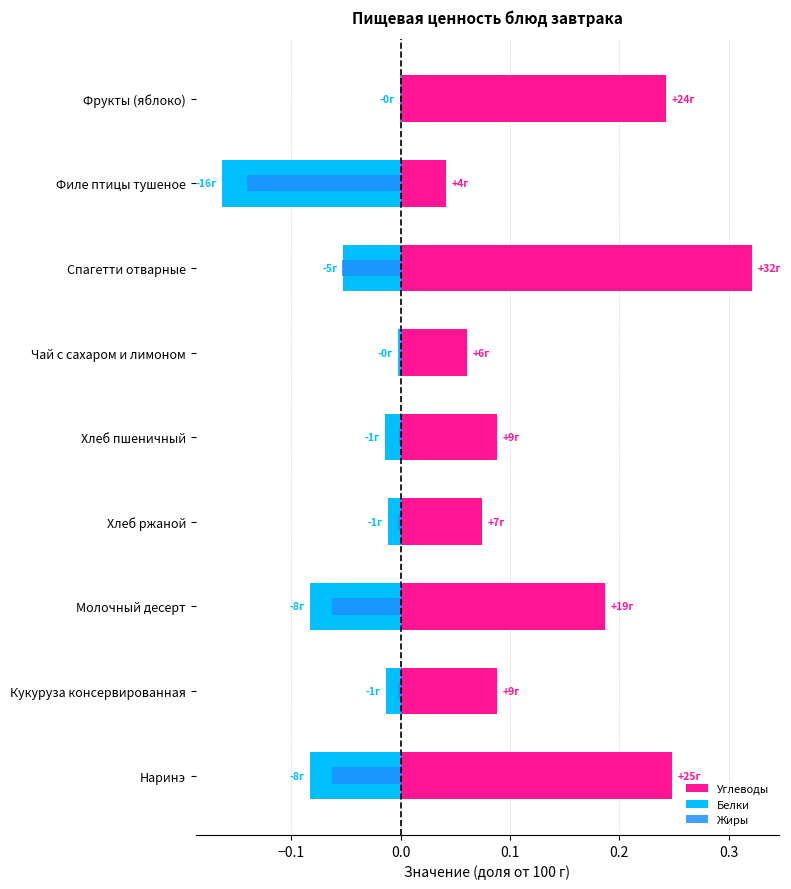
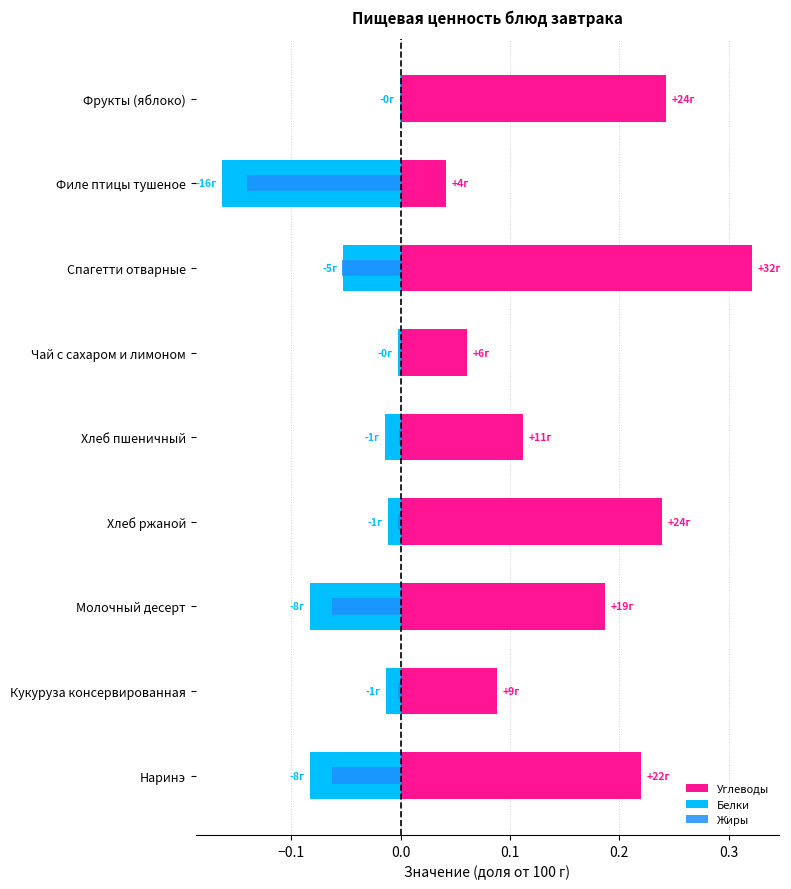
Углеводы, Хлеб пшеничный: +9г -> +11г
Углеводы, Хлеб ржаной: +7г -> +24г
Углеводы, Наринэ: +25г -> +22г
